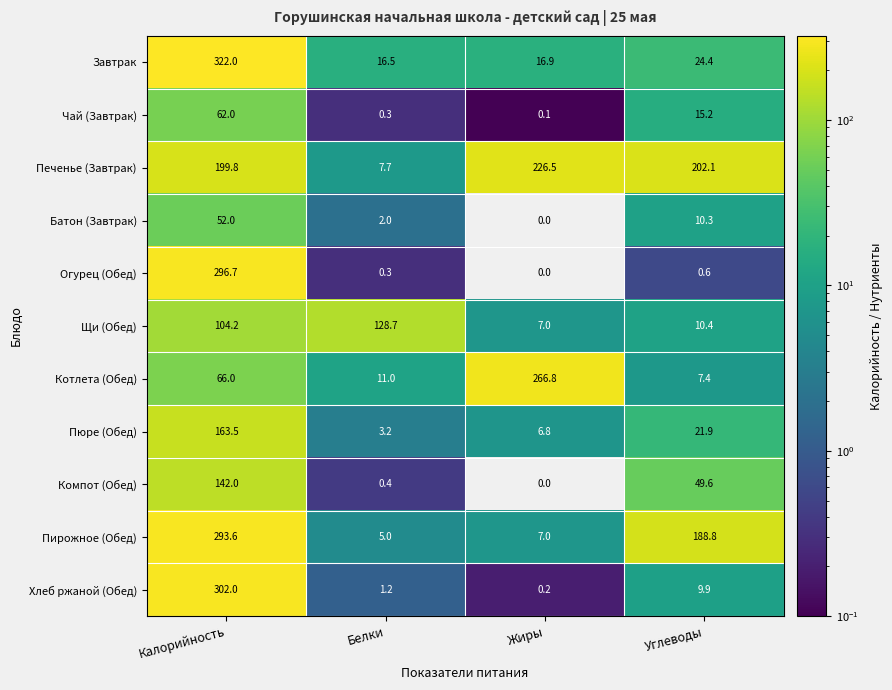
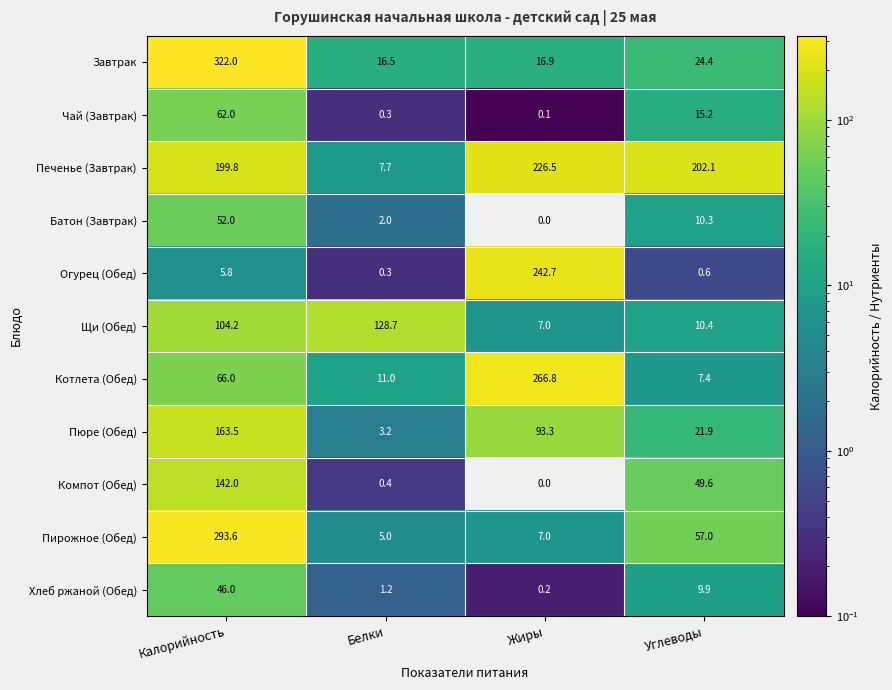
Огурец (Обед), Калорийность: 296.7 -> 5.8
Огурец (Обед), Жиры: 0.0 -> 242.7
Пюре (Обед), Жиры: 6.8 -> 93.3
Пирожное (Обед), Углеводы: 188.8 -> 57.0
Хлеб ржаной (Обед), Калорийность: 302.0 -> 46.0
